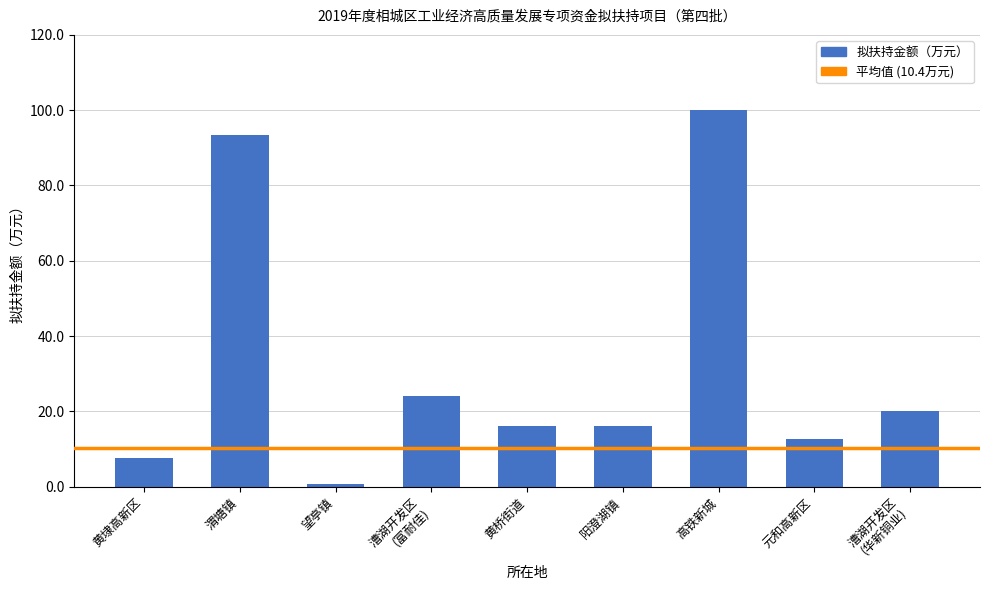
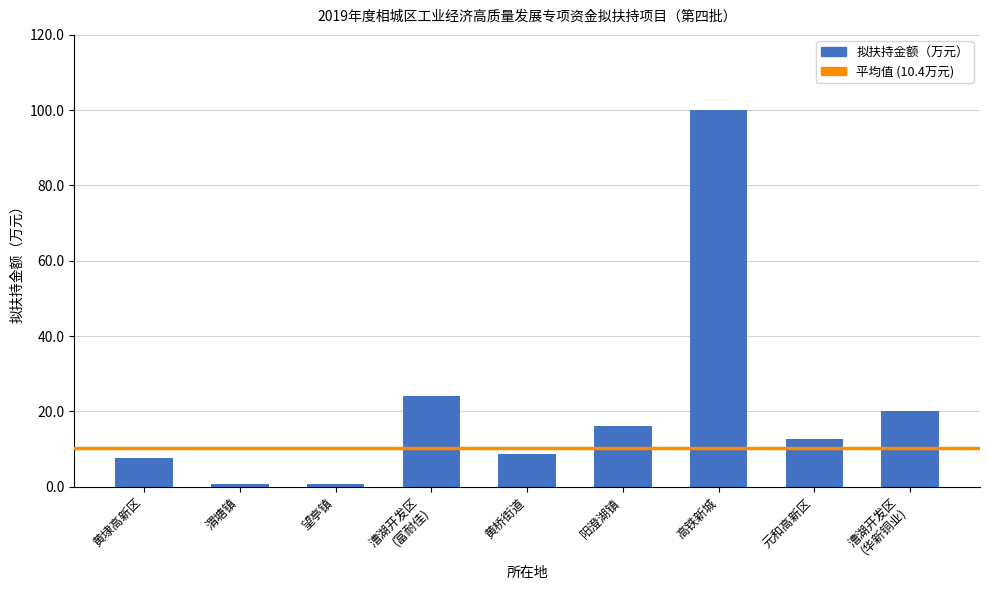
渭塘镇: 94 -> 1
黄桥街道: 16 -> 9
